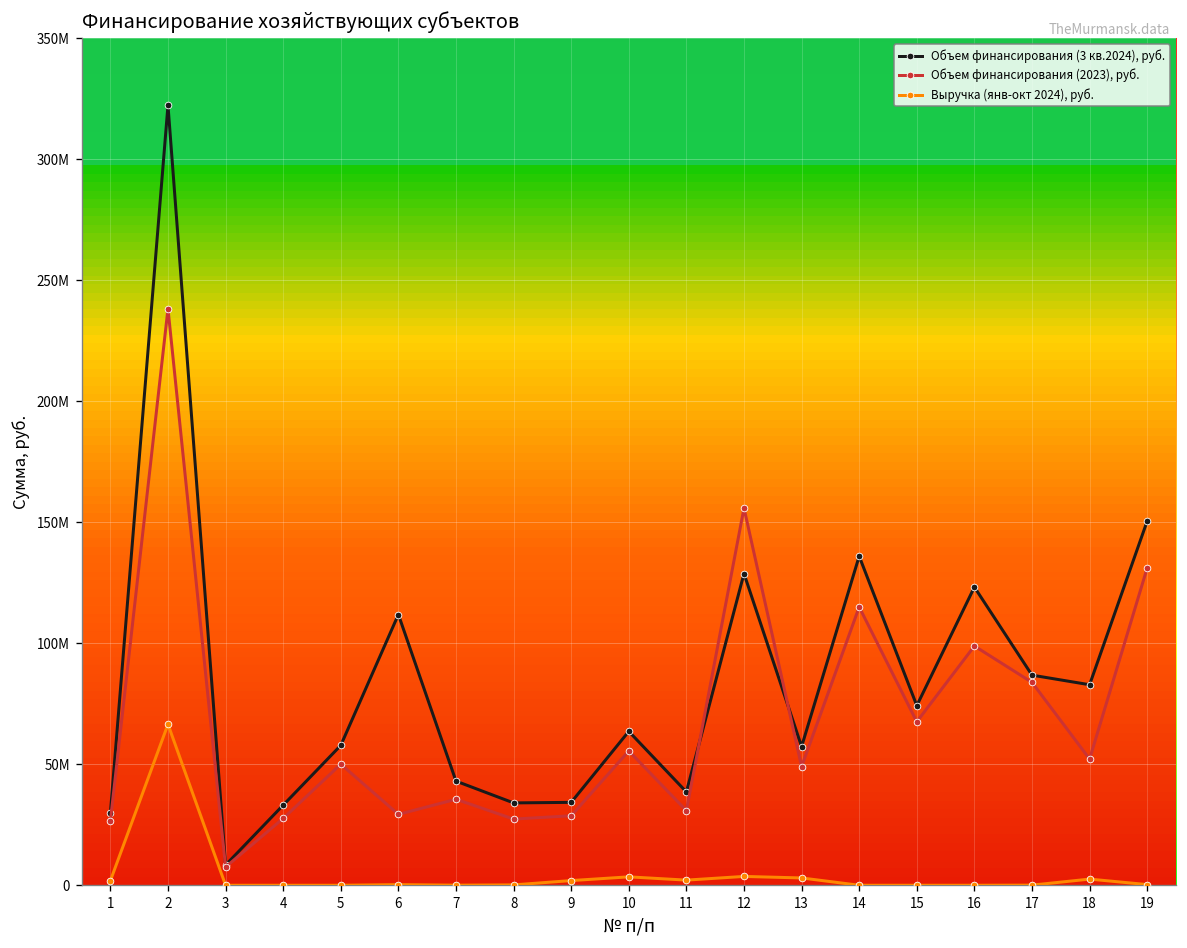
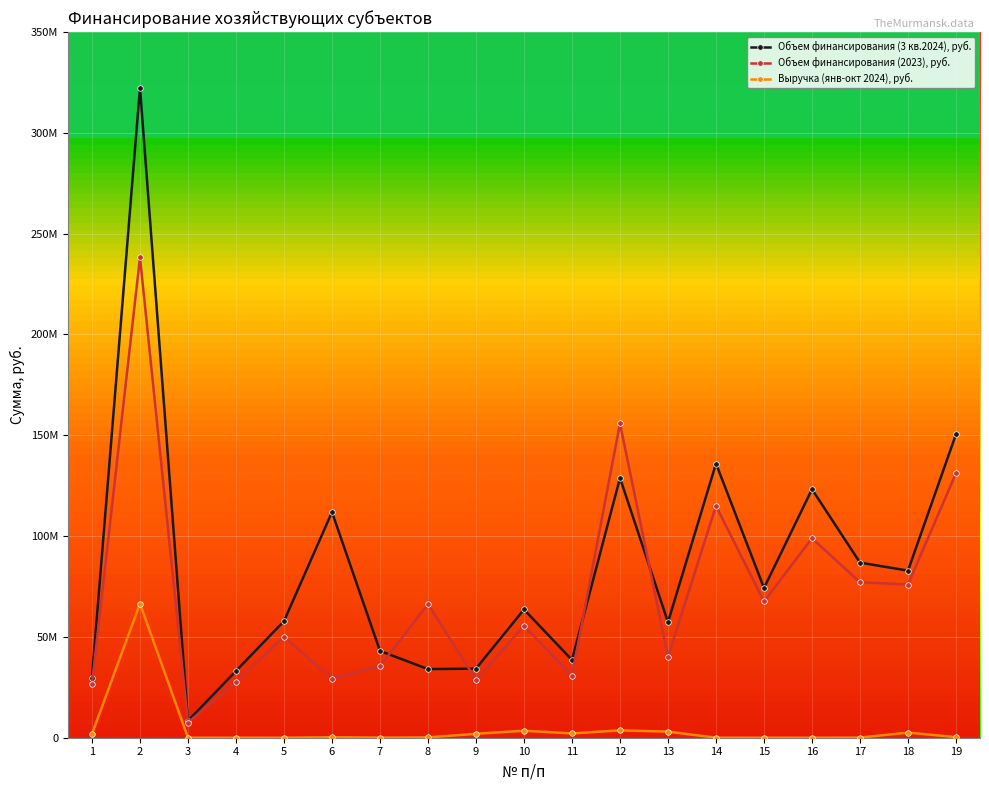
Объем финансирования (2023), руб., 8: 27000000 -> 66000000
Объем финансирования (2023), руб., 13: 49000000 -> 40000000
Объем финансирования (2023), руб., 17: 84000000 -> 77000000
Объем финансирования (2023), руб., 18: 52000000 -> 76000000
